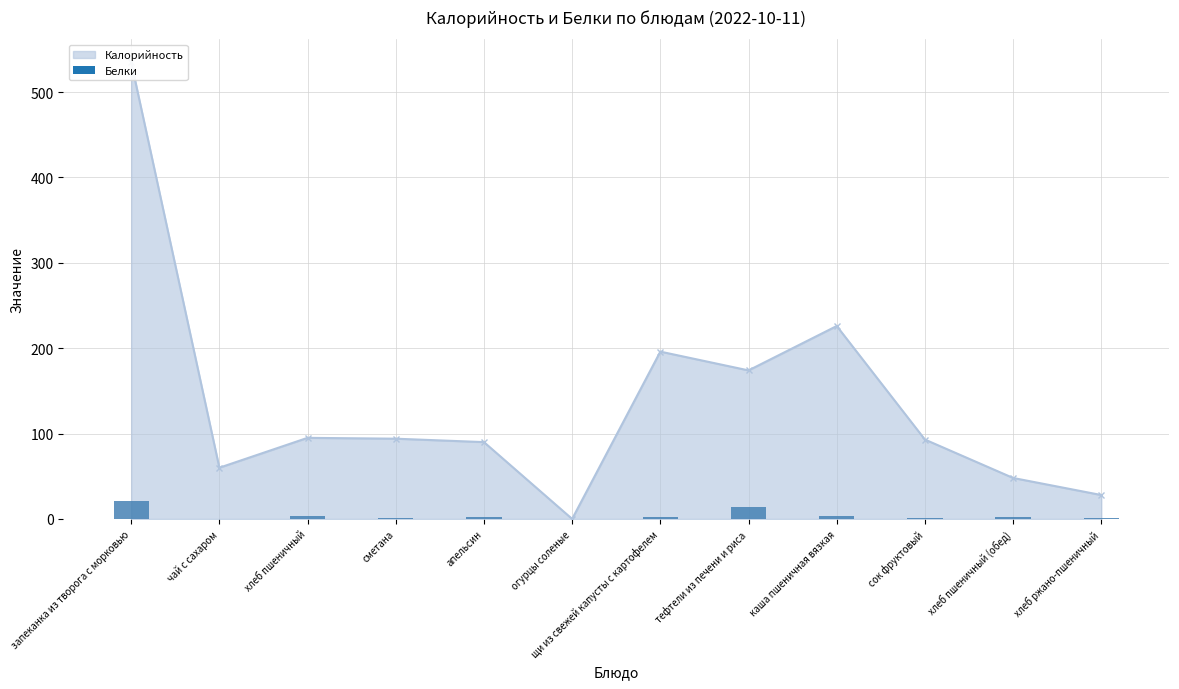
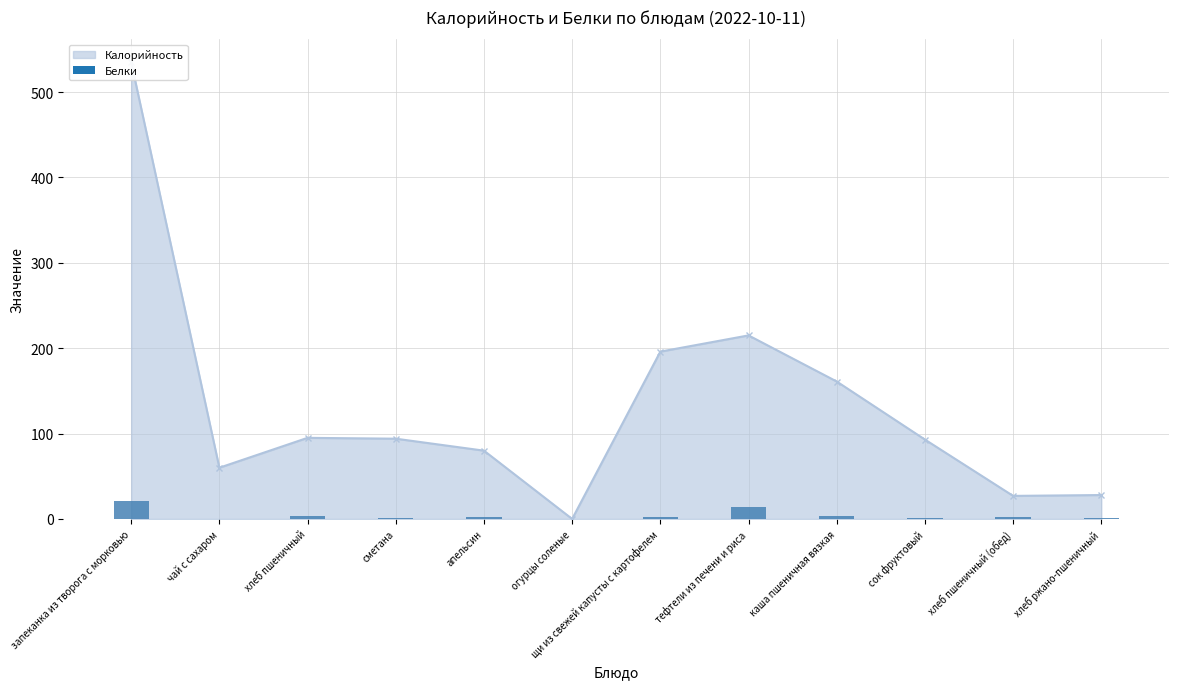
Калорийность, апельсин: 90 -> 80
Калорийность, тефтели из печени и риса: 170 -> 220
Калорийность, каша пшеничная вязкая: 230 -> 160
Калорийность, хлеб пшеничный (обед): 50 -> 30
